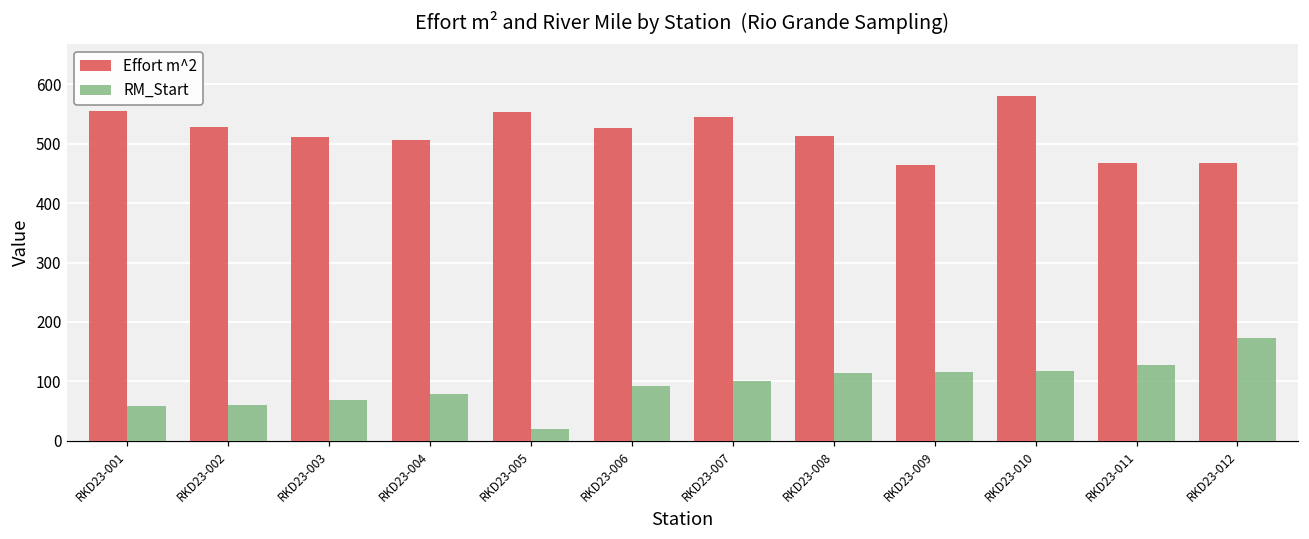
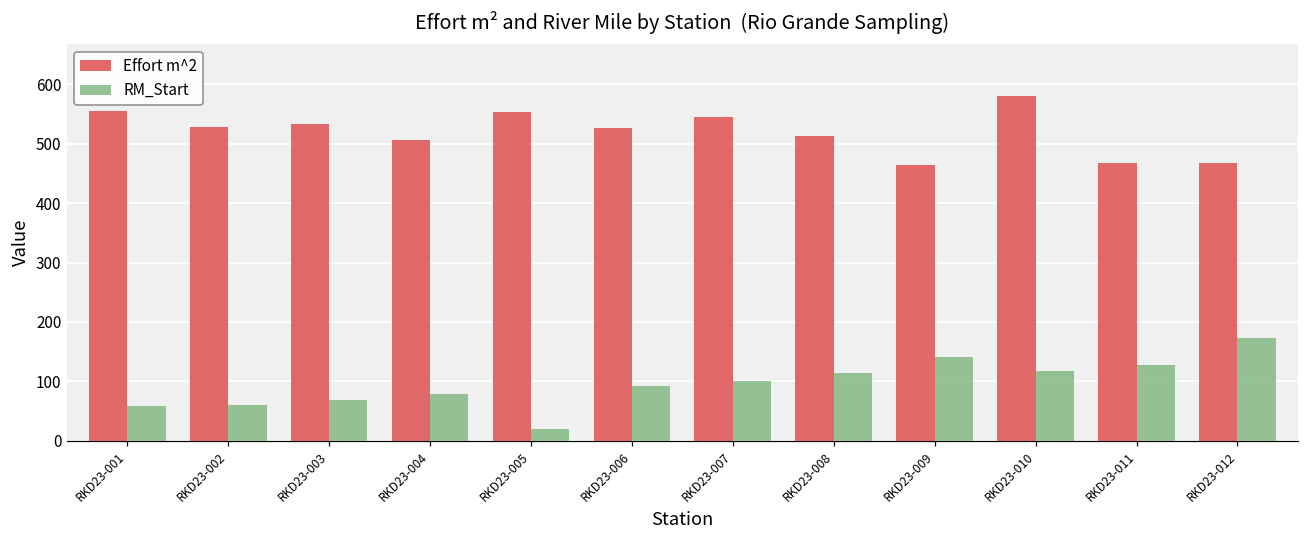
Effort m^2, RKD23-003: 510 -> 530
RM_Start, RKD23-009: 120 -> 140
